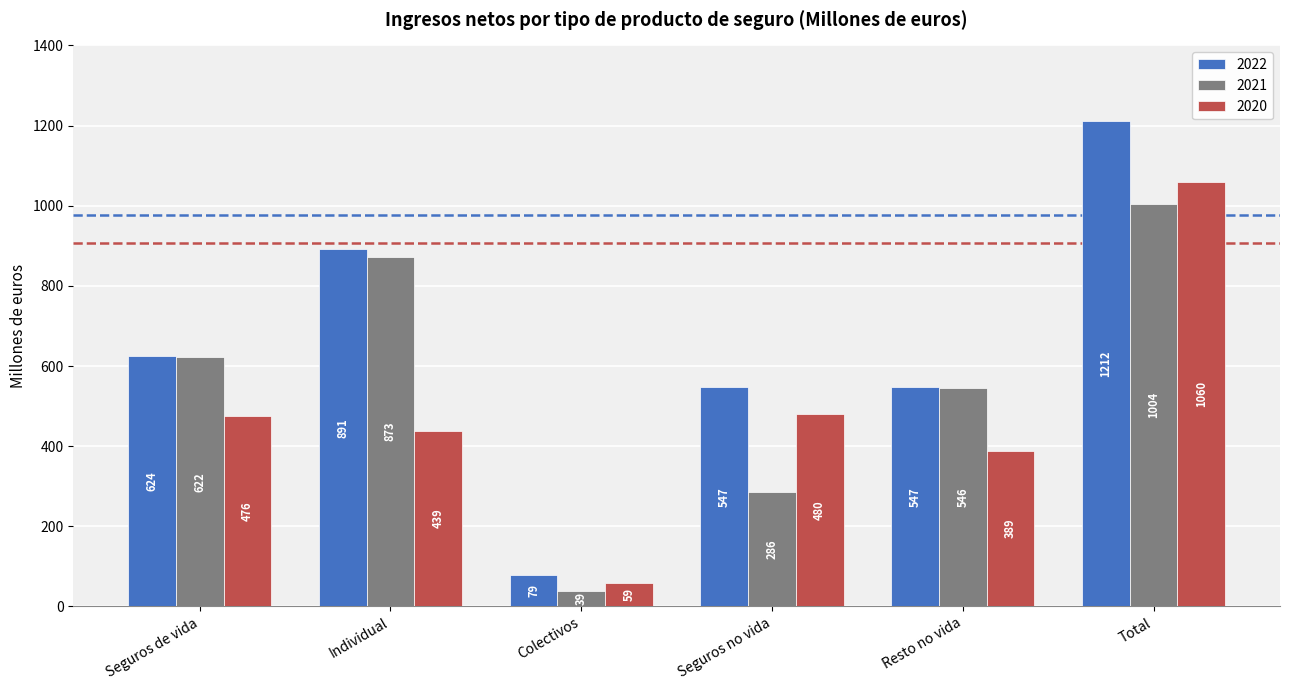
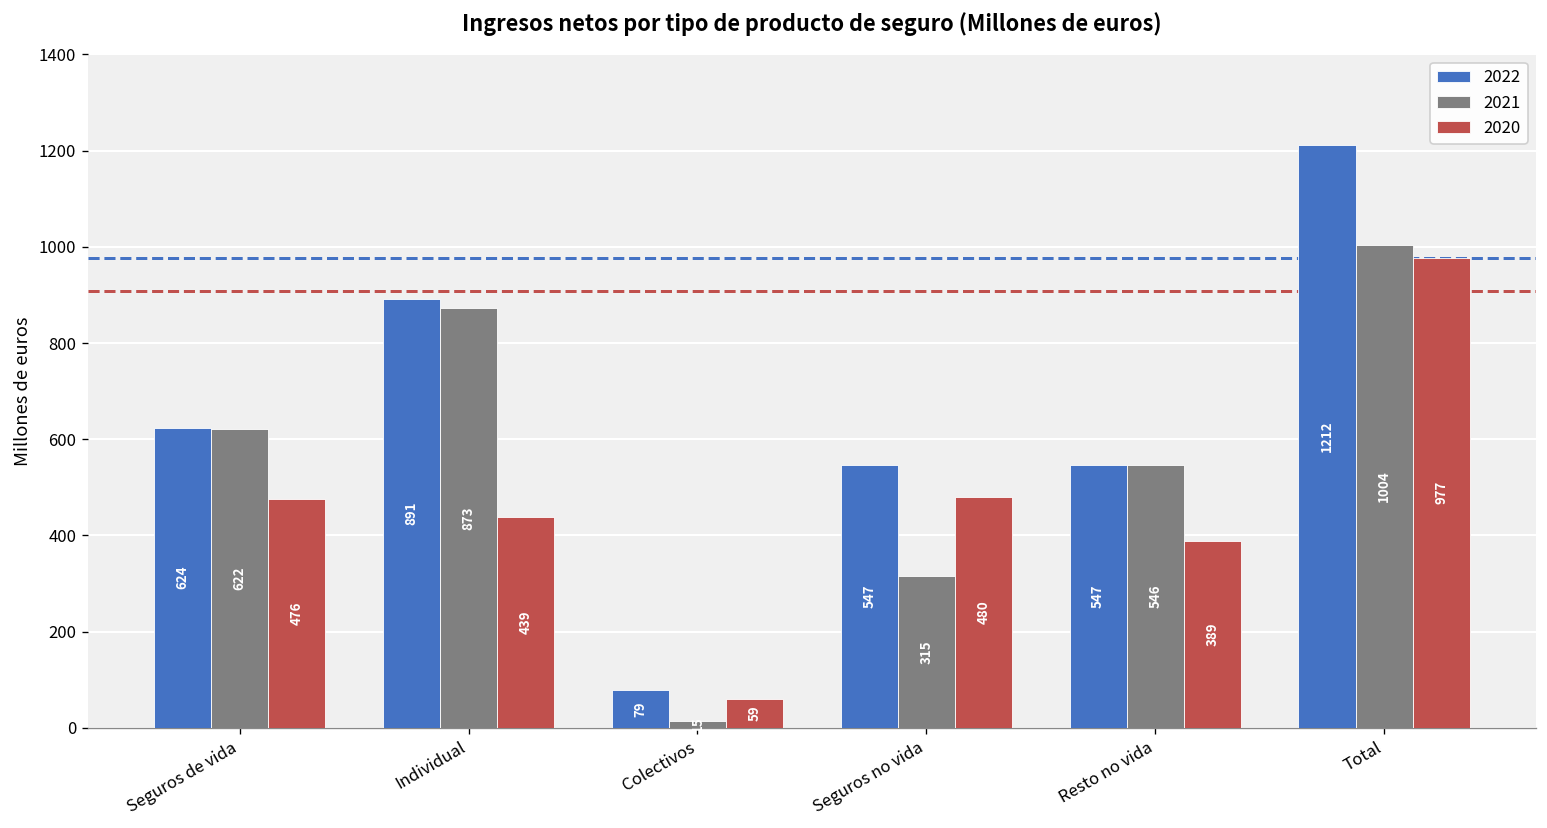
2021, Colectivos: 40 -> 20
2021, Seguros no vida: 286 -> 315
2020, Total: 1060 -> 977
